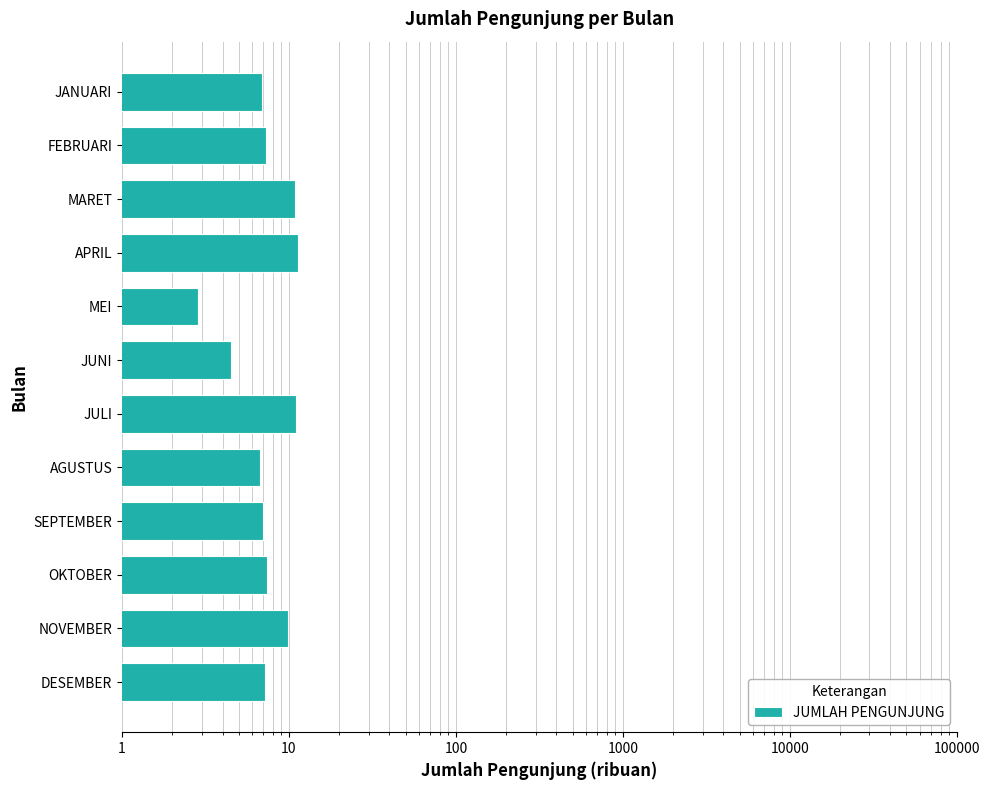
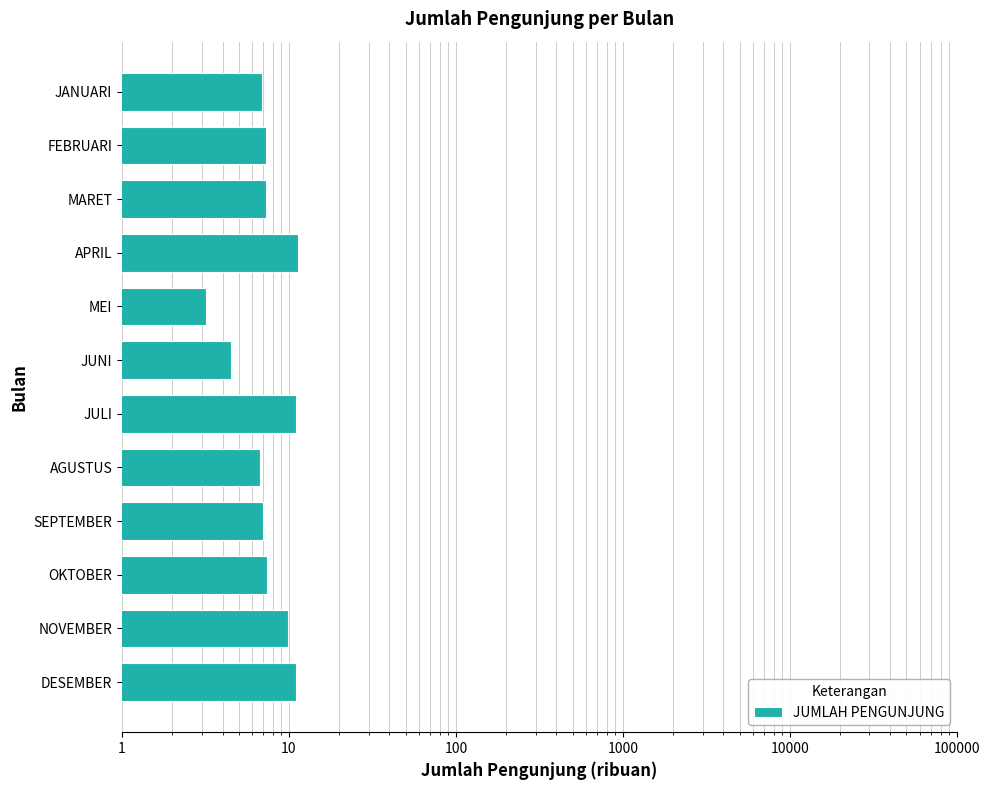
MARET: 11 -> 7
MEI: 2.8 -> 3.2
DESEMBER: 7.1 -> 11
